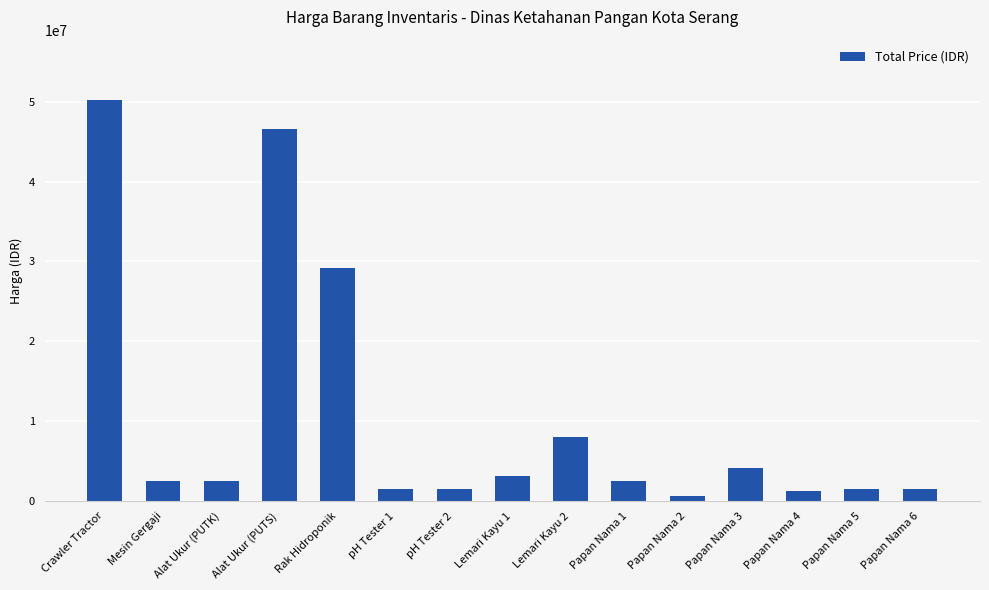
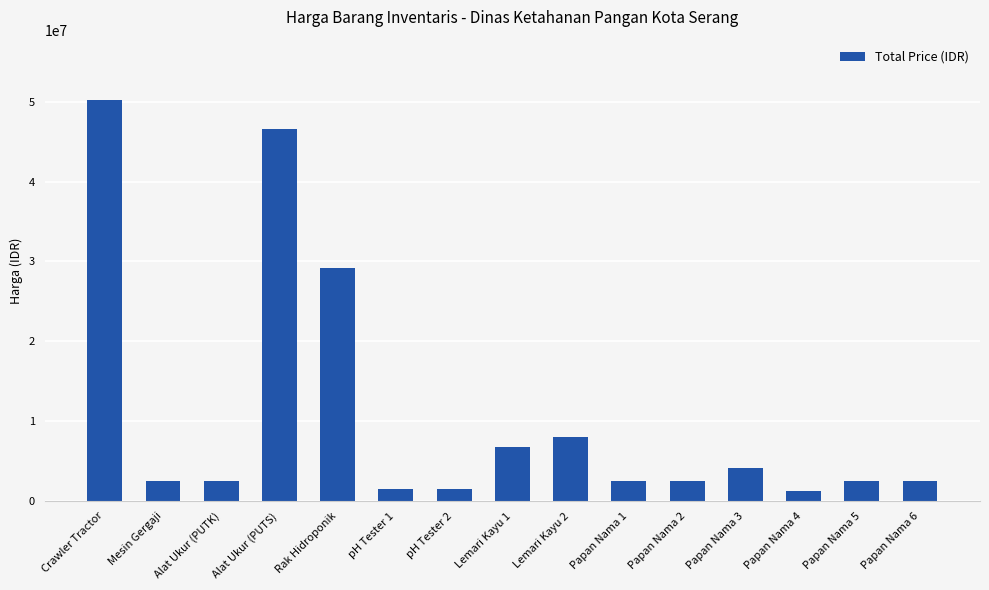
Lemari Kayu 1: 3000000 -> 7000000
Papan Nama 2: 1000000 -> 3000000
Papan Nama 5: 1000000 -> 3000000
Papan Nama 6: 1000000 -> 3000000
